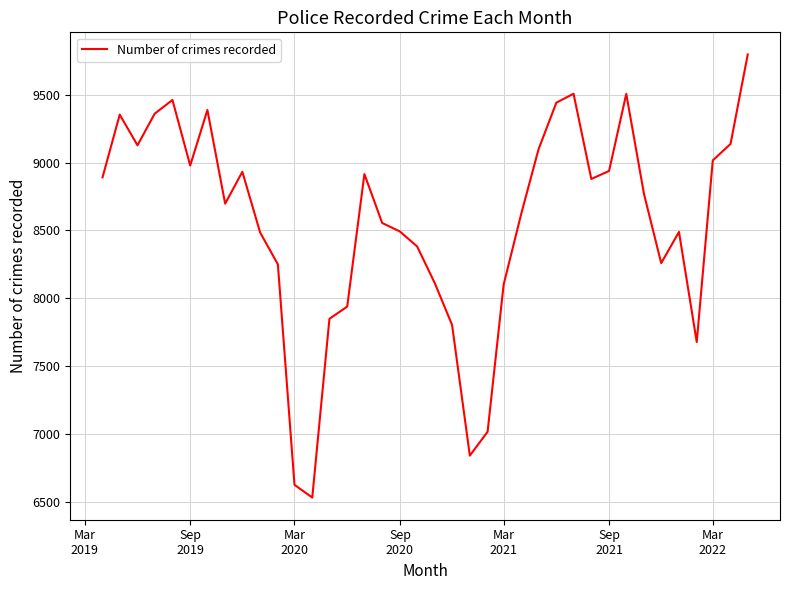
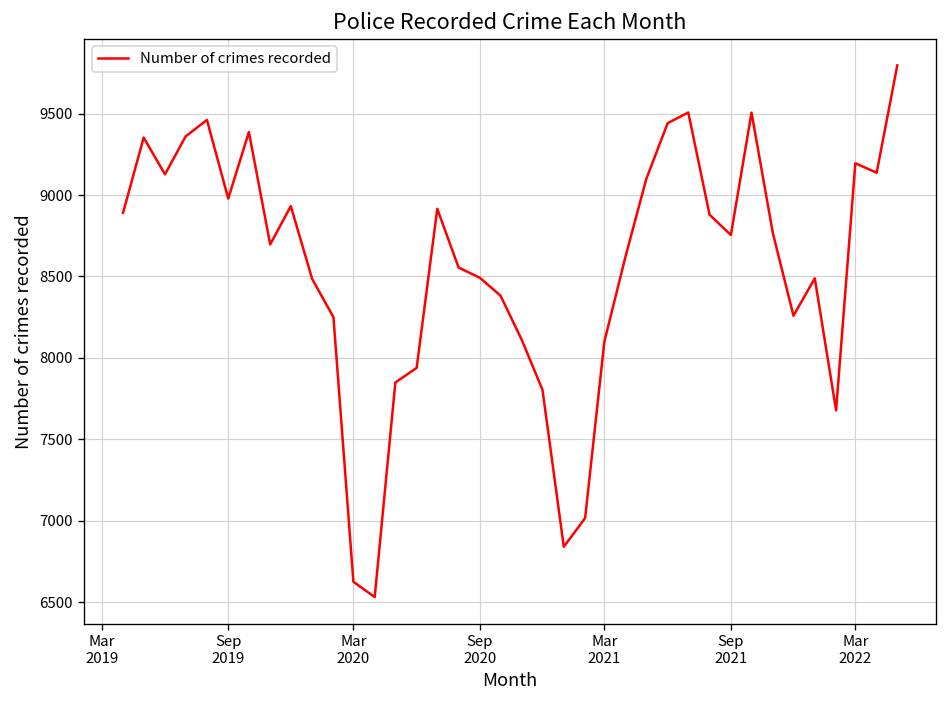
Sep 2021: 8940 -> 8760
Mar 2022: 9020 -> 9200
